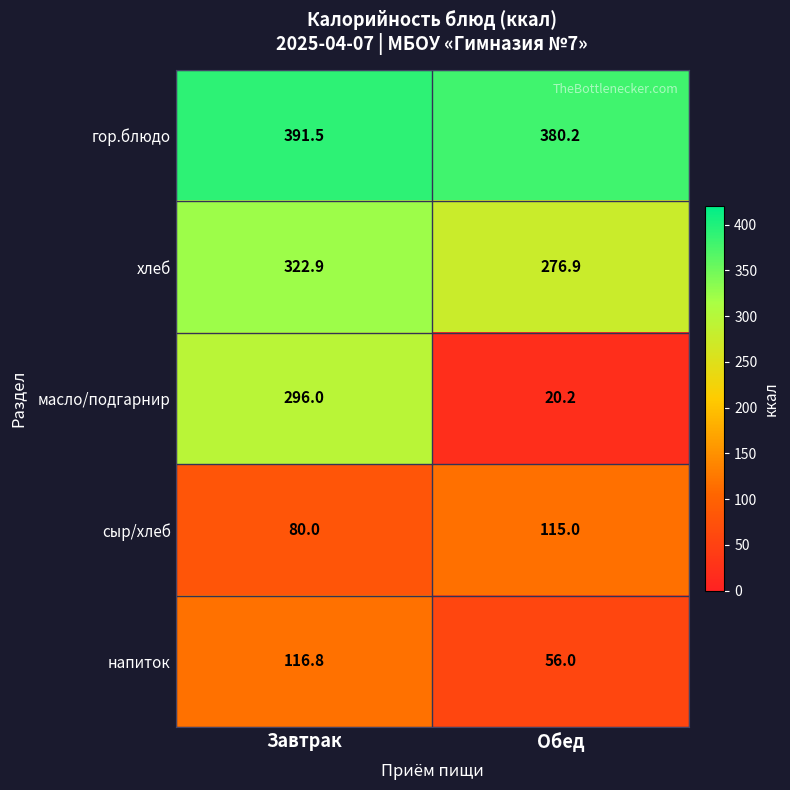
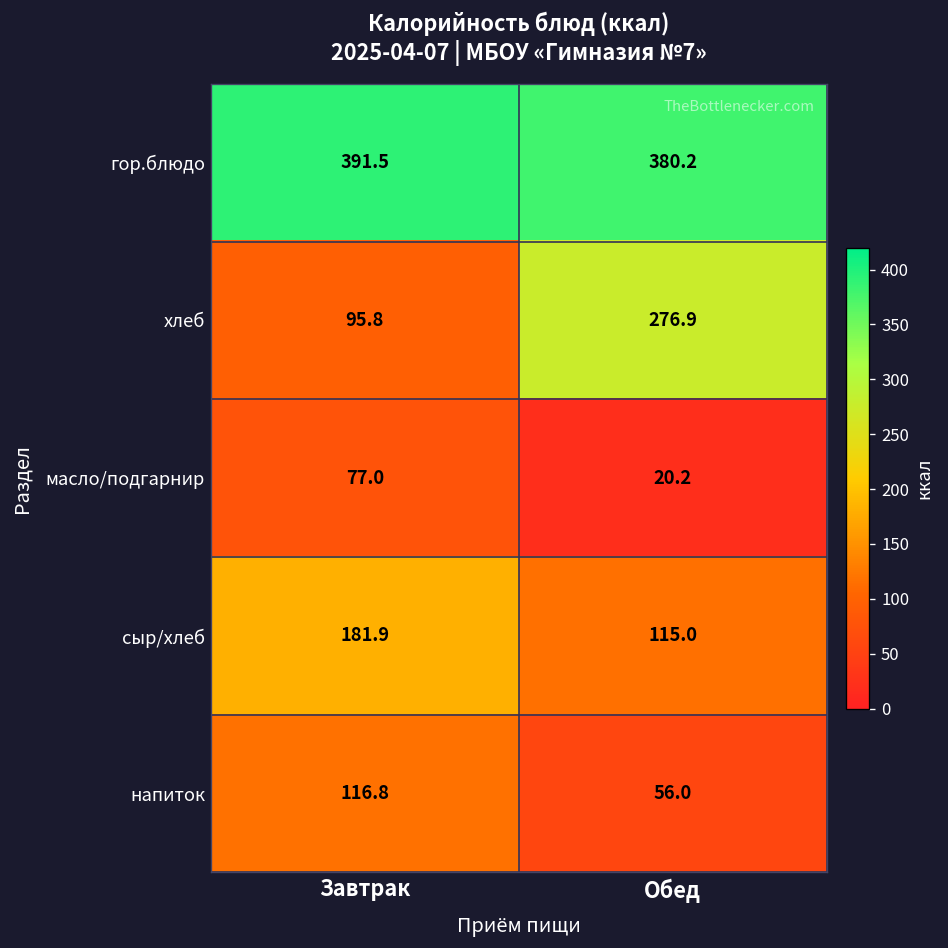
хлеб, Завтрак: 322.9 -> 95.8
масло/подгарнир, Завтрак: 296.0 -> 77.0
сыр/хлеб, Завтрак: 80.0 -> 181.9
